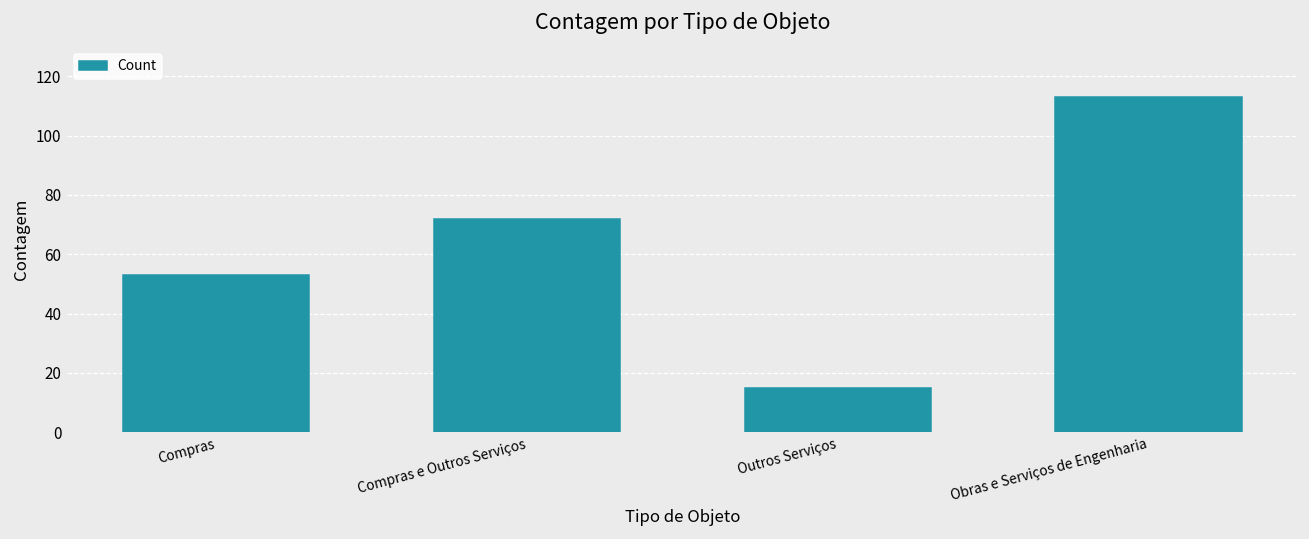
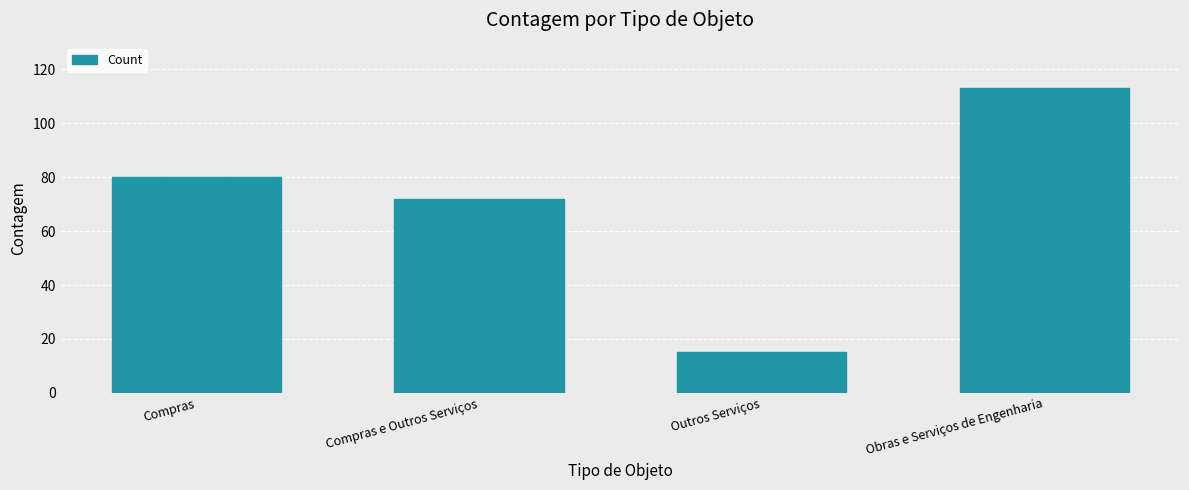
Compras: 53 -> 80
